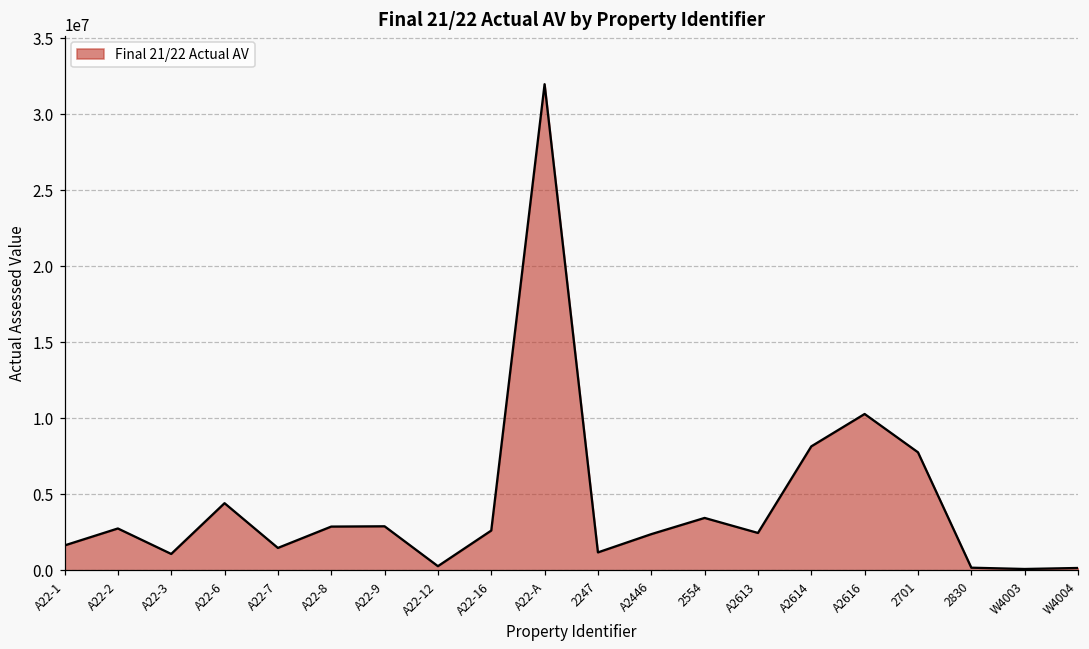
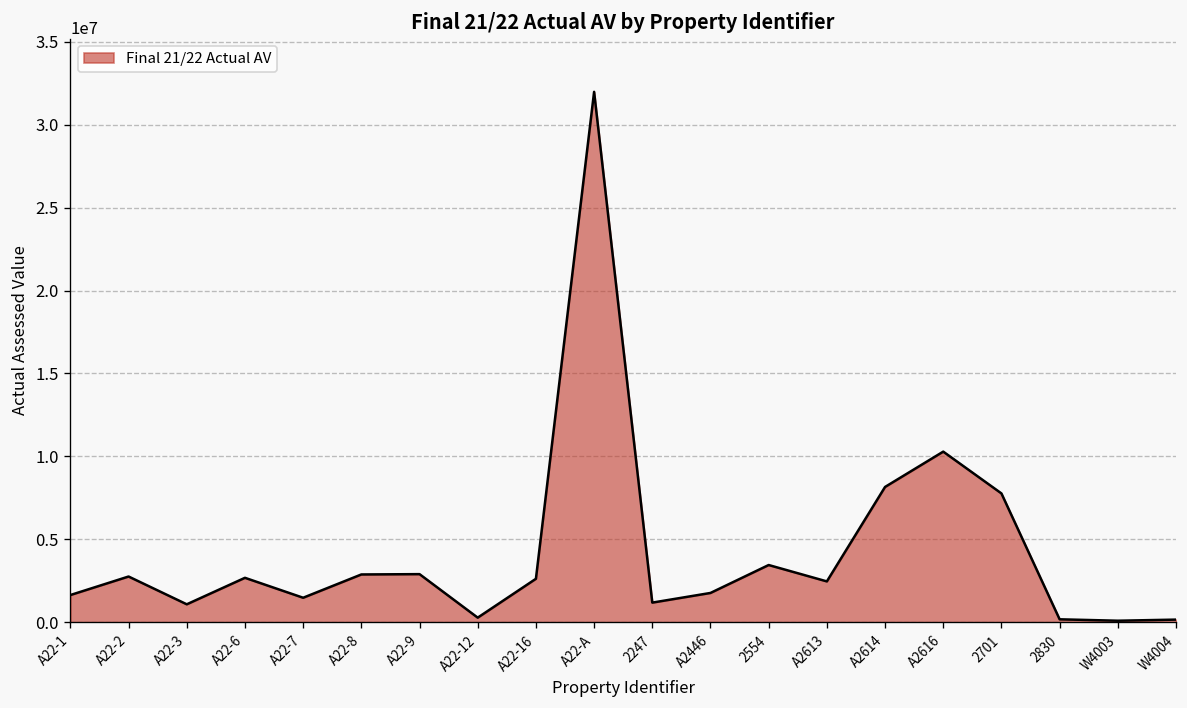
A22-6: 4400000 -> 2700000
A2446: 2400000 -> 1800000
